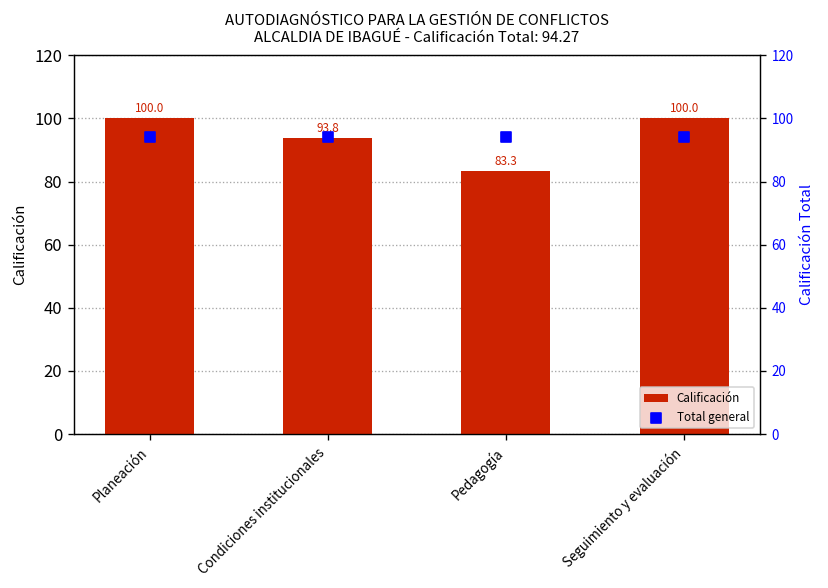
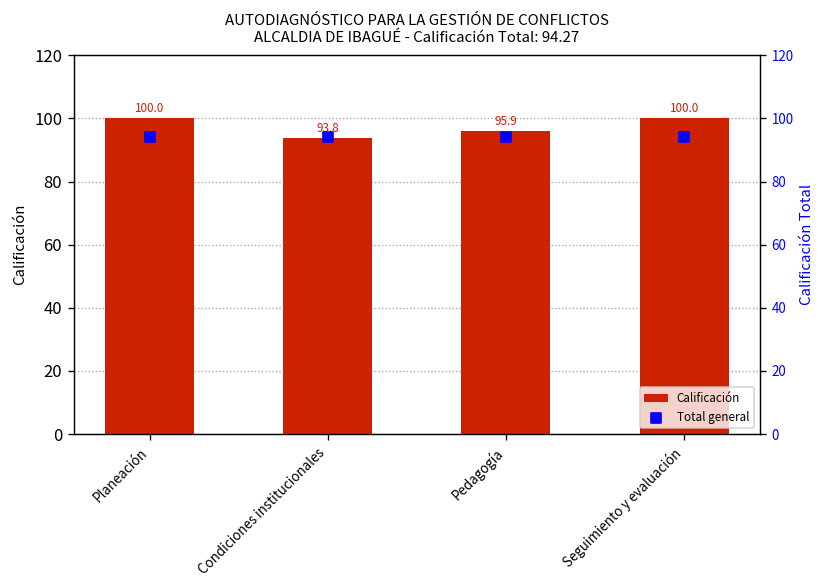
Calificación, Pedagogía: 83.3 -> 95.9
